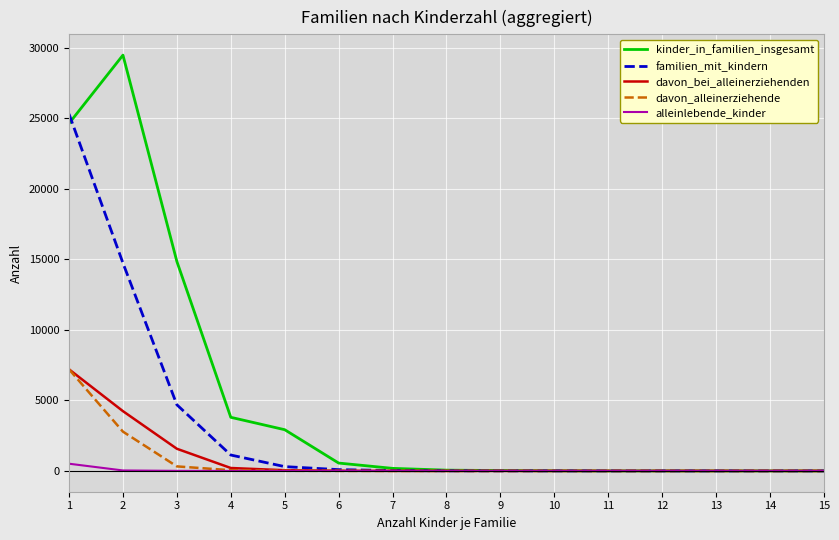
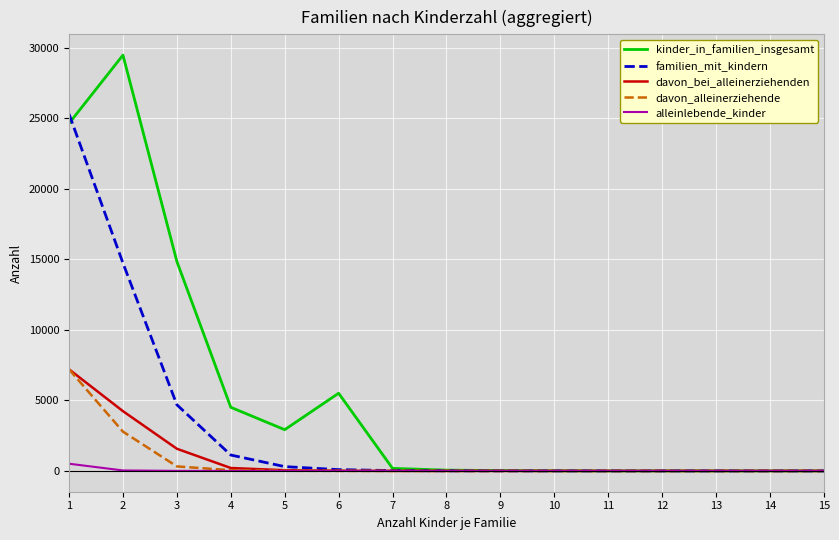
kinder_in_familien_insgesamt, 4: 3800 -> 4500
kinder_in_familien_insgesamt, 6: 600 -> 5500
